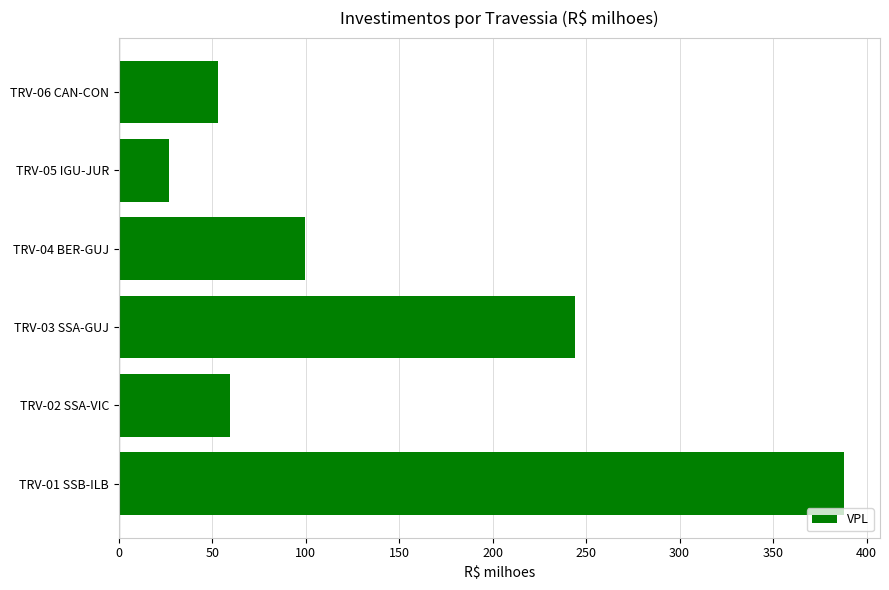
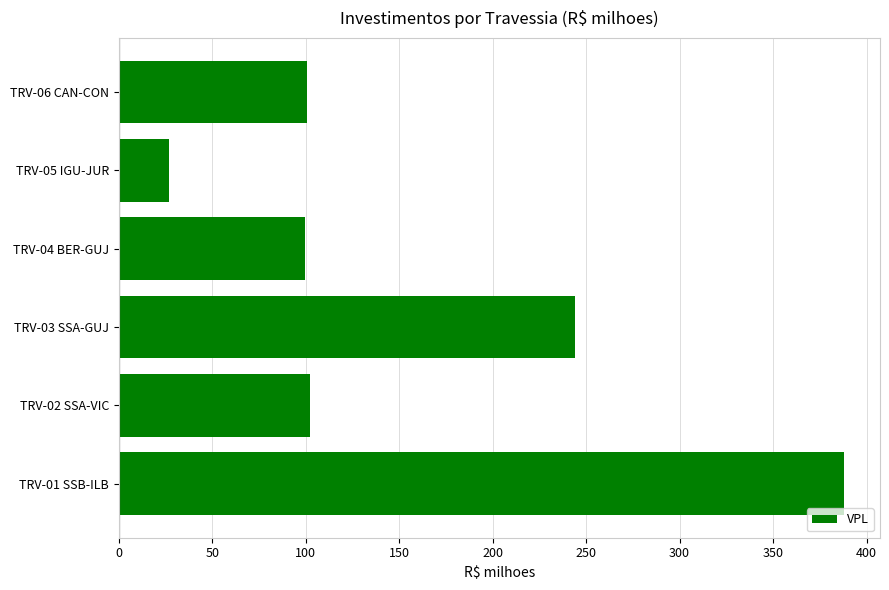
TRV-06 CAN-CON: 53 -> 101
TRV-02 SSA-VIC: 59 -> 103
